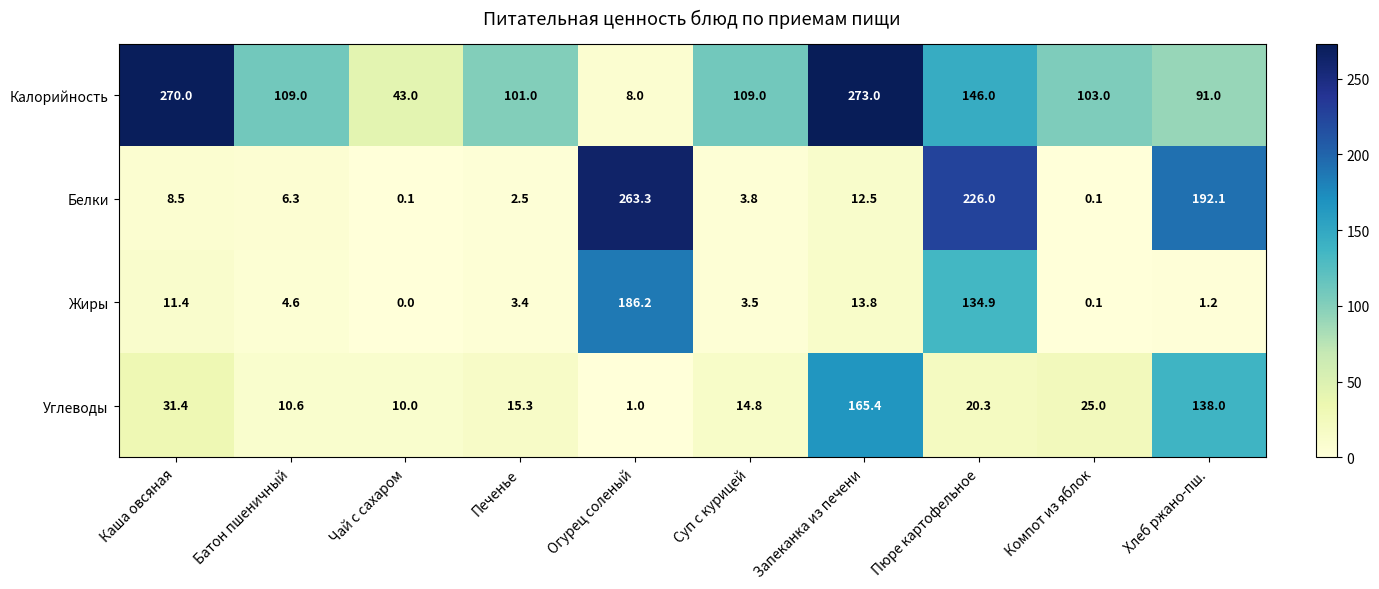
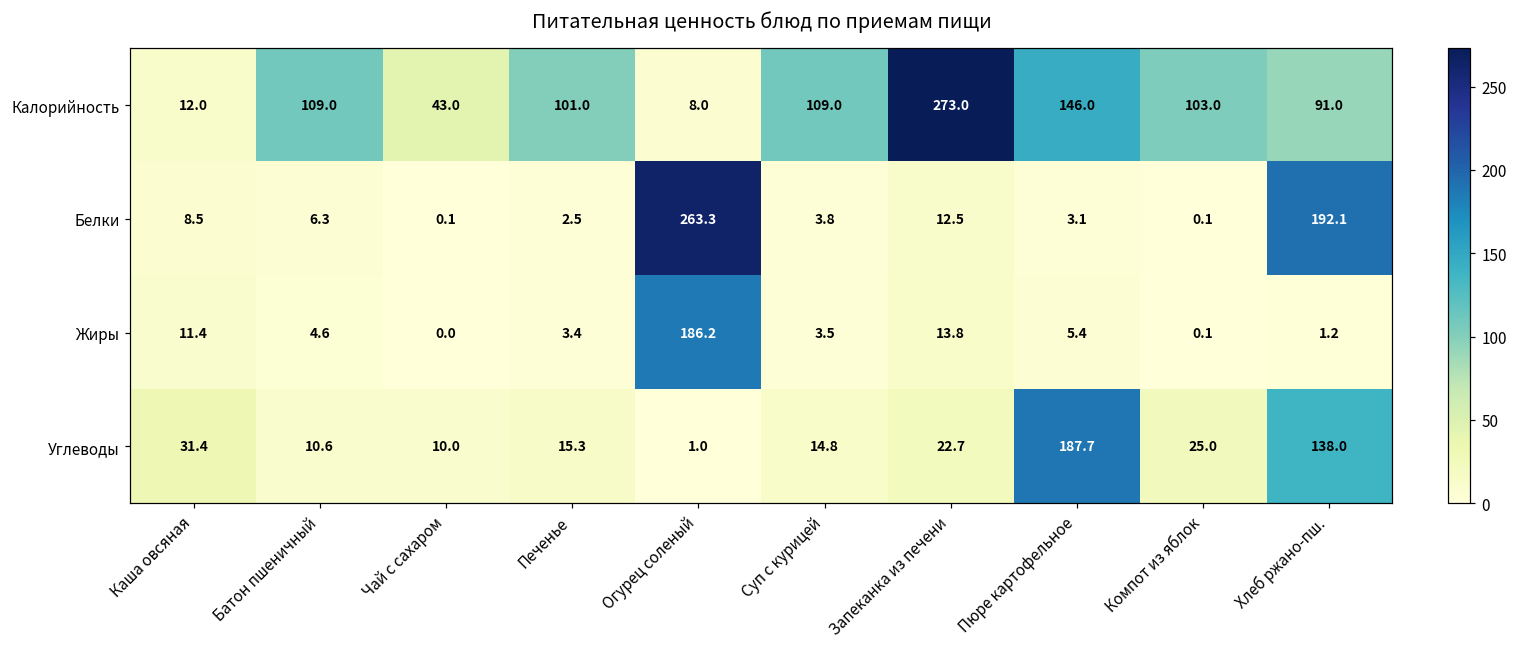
Калорийность, Каша овсяная: 270.0 -> 12.0
Белки, Пюре картофельное: 226.0 -> 3.1
Жиры, Пюре картофельное: 134.9 -> 5.4
Углеводы, Запеканка из печени: 165.4 -> 22.7
Углеводы, Пюре картофельное: 20.3 -> 187.7
